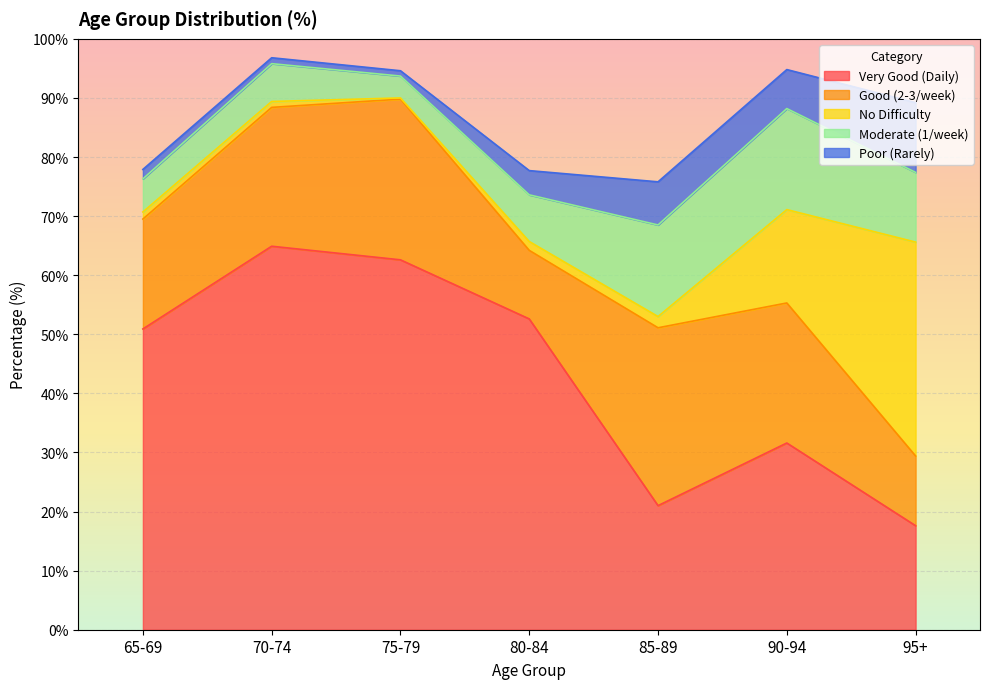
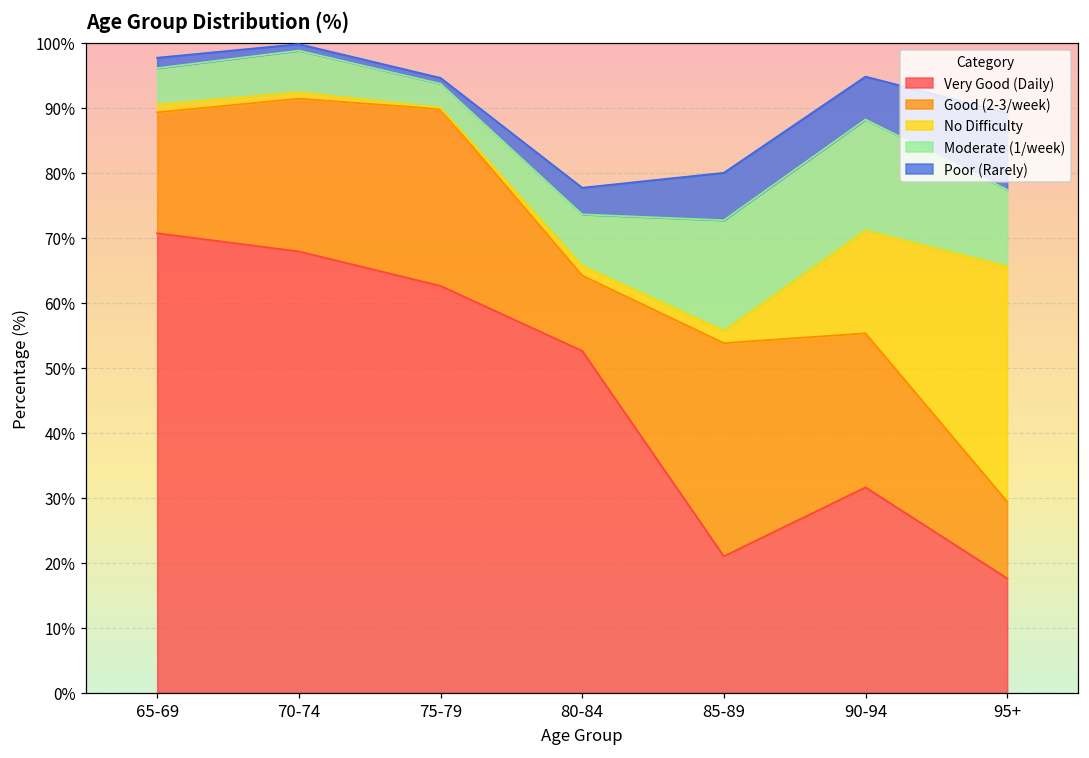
Very Good (Daily), 65-69: 51% -> 71%
Very Good (Daily), 70-74: 65% -> 68%
Good (2-3/week), 85-89: 30% -> 33%
Moderate (1/week), 85-89: 16% -> 17%
